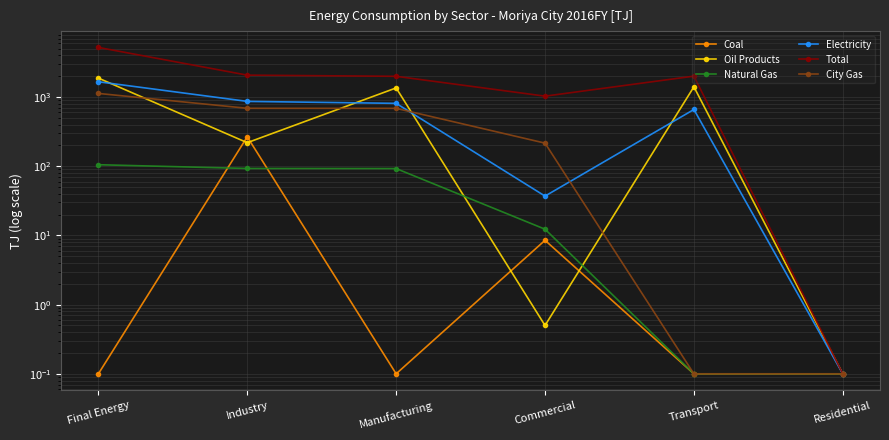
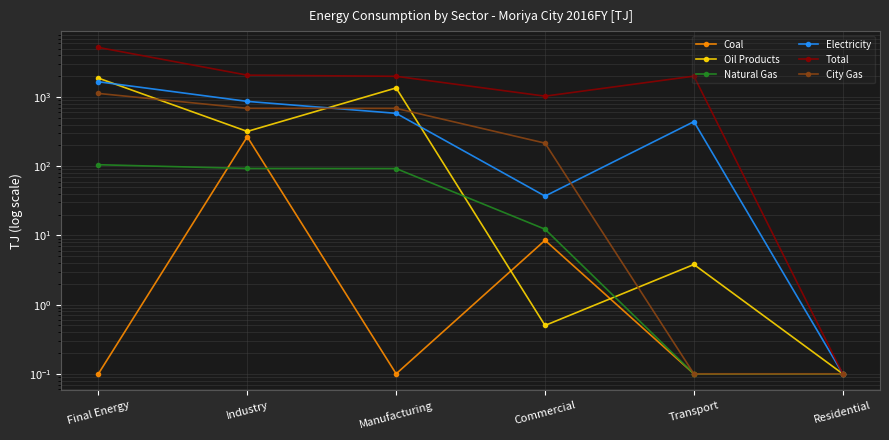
Oil Products, Industry: 220 -> 300
Electricity, Manufacturing: 800 -> 600
Oil Products, Transport: 1400 -> 4
Electricity, Transport: 700 -> 400
